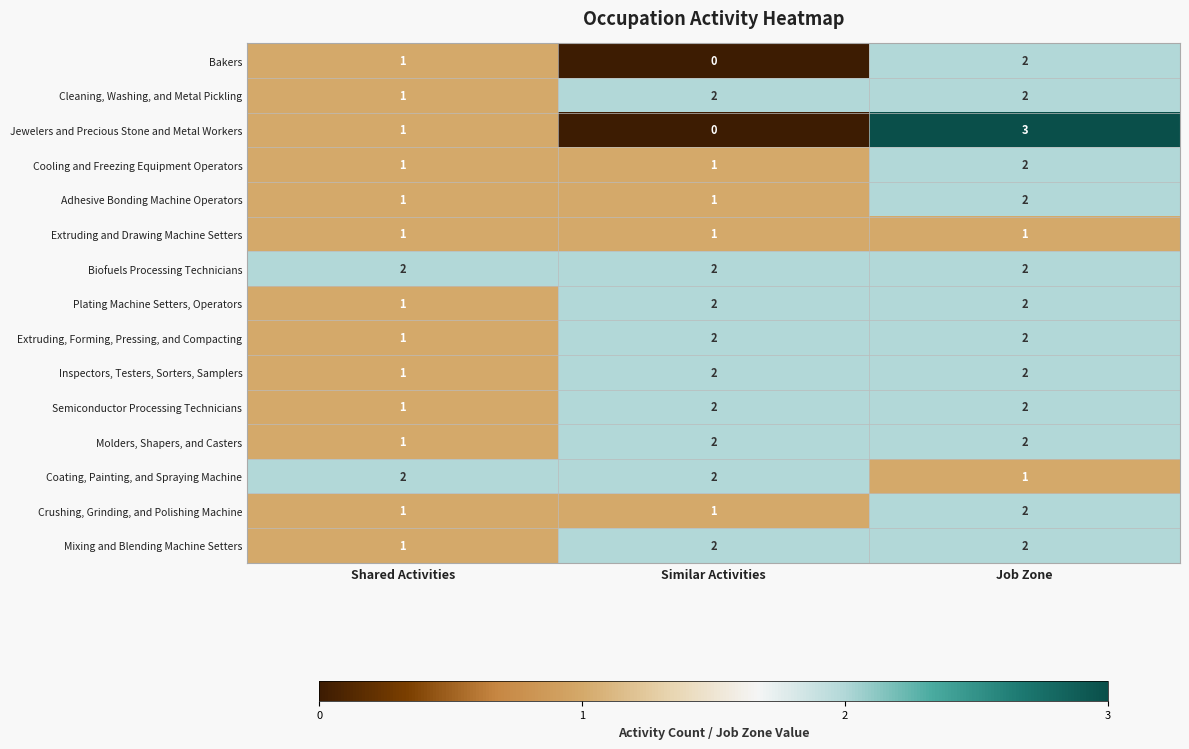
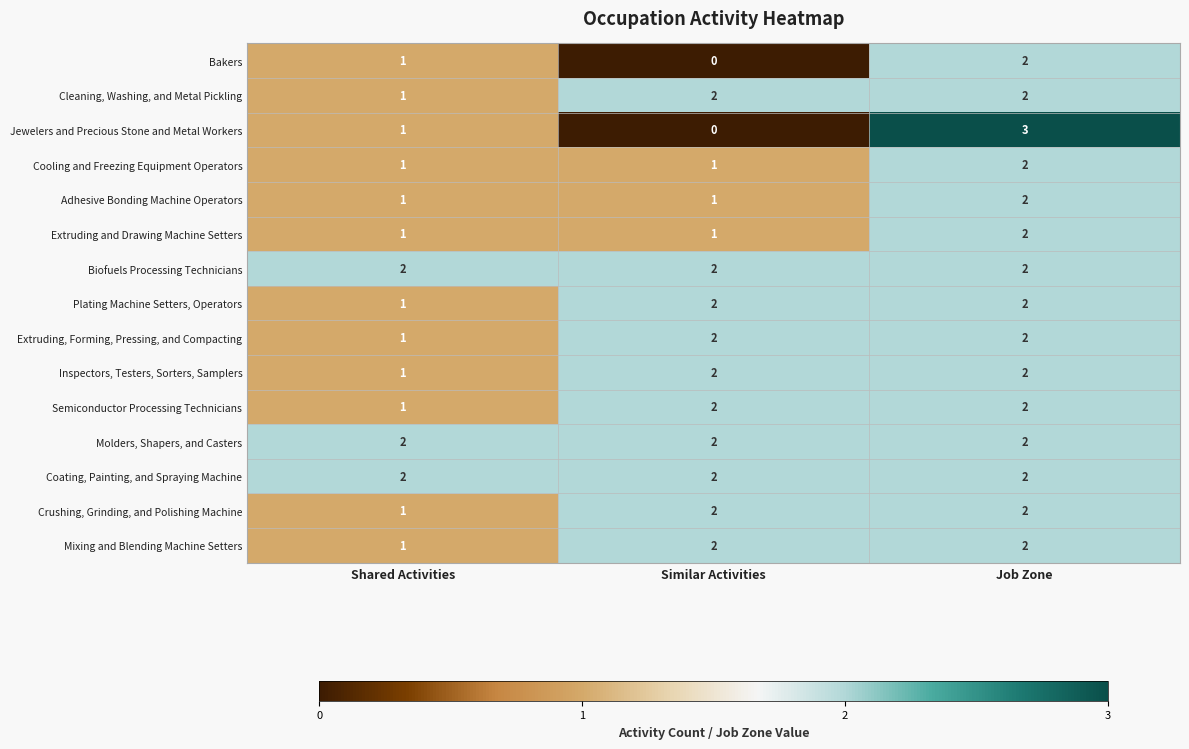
Extruding and Drawing Machine Setters, Job Zone: 1 -> 2
Molders, Shapers, and Casters, Shared Activities: 1 -> 2
Coating, Painting, and Spraying Machine, Job Zone: 1 -> 2
Crushing, Grinding, and Polishing Machine, Similar Activities: 1 -> 2
